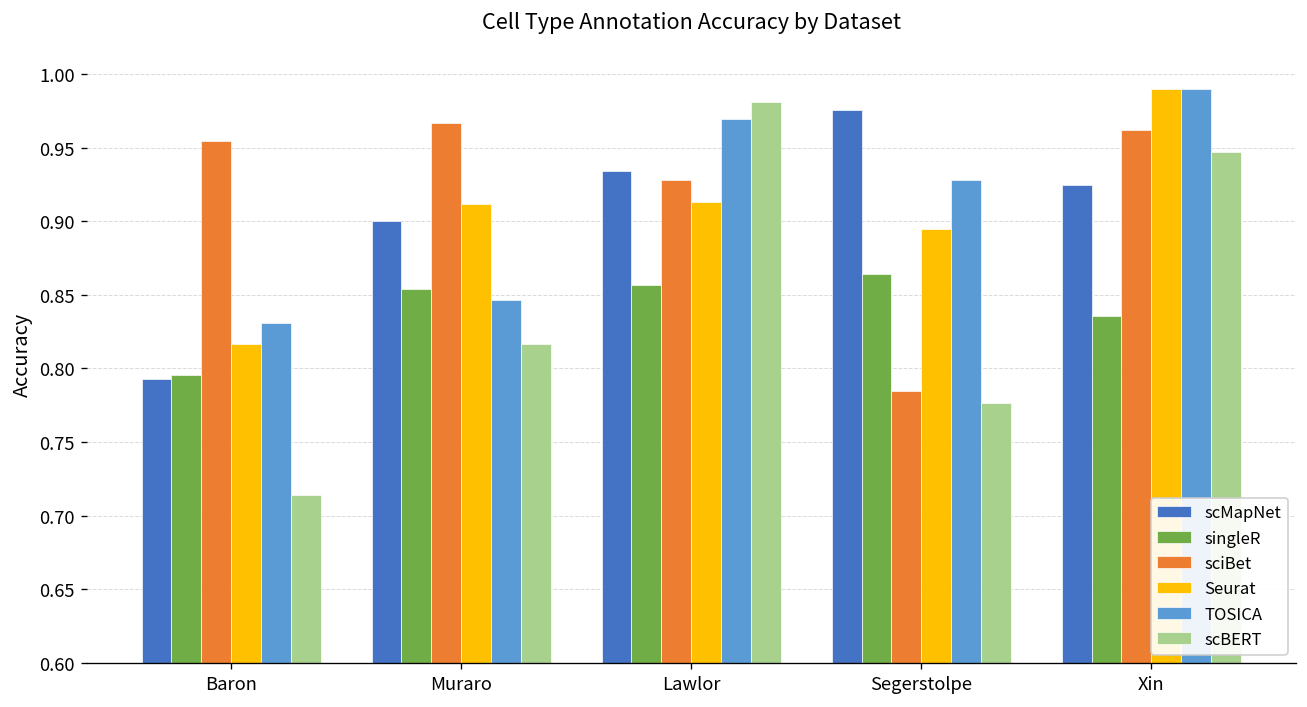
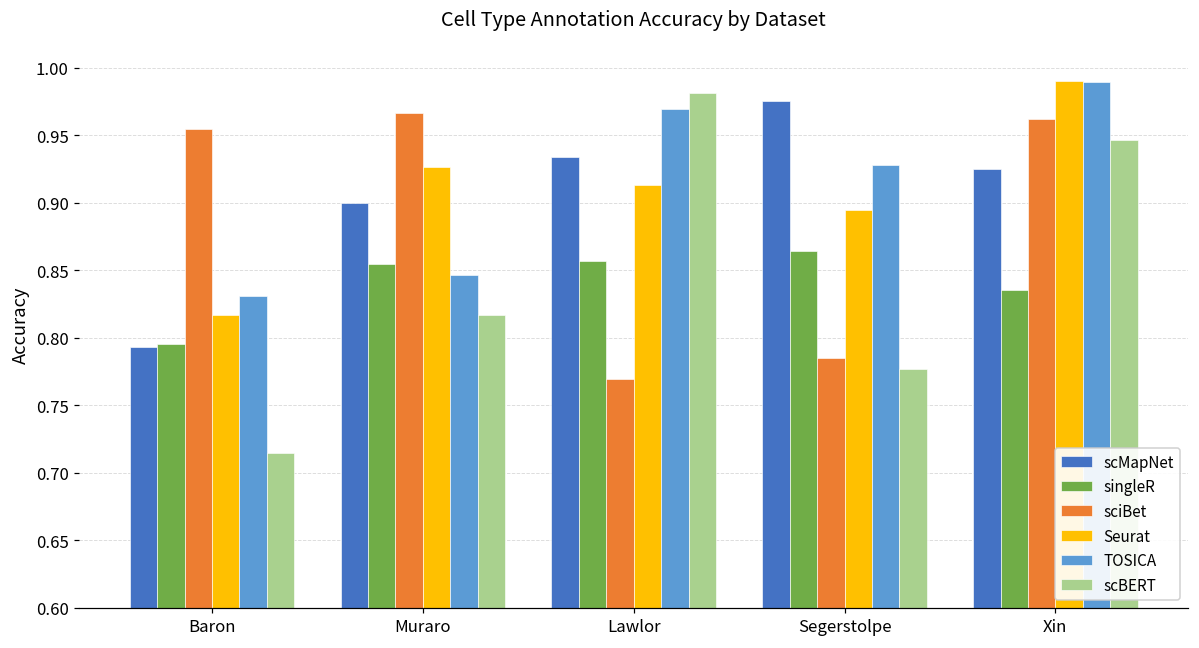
Seurat, Muraro: 0.912 -> 0.926
sciBet, Lawlor: 0.928 -> 0.769
